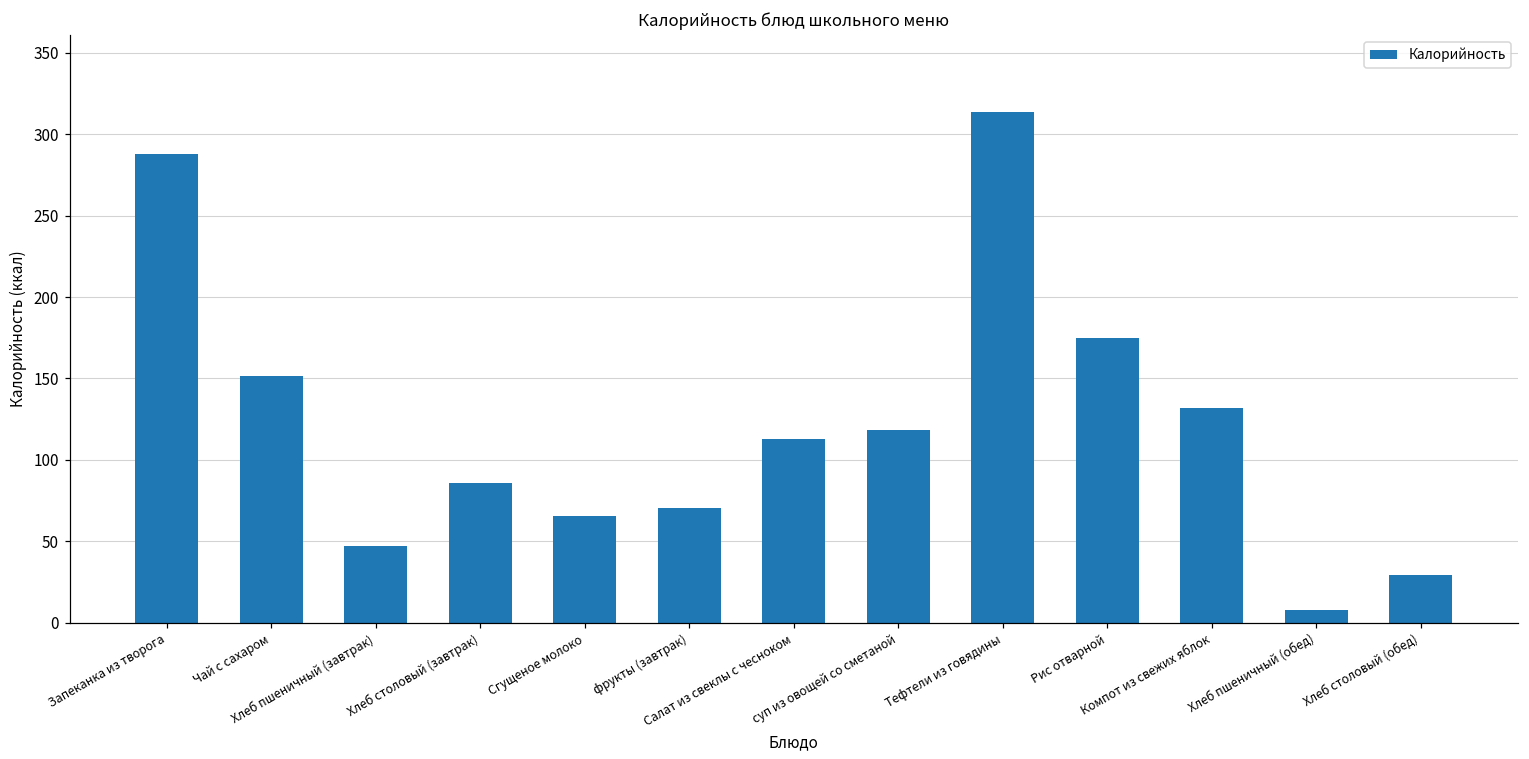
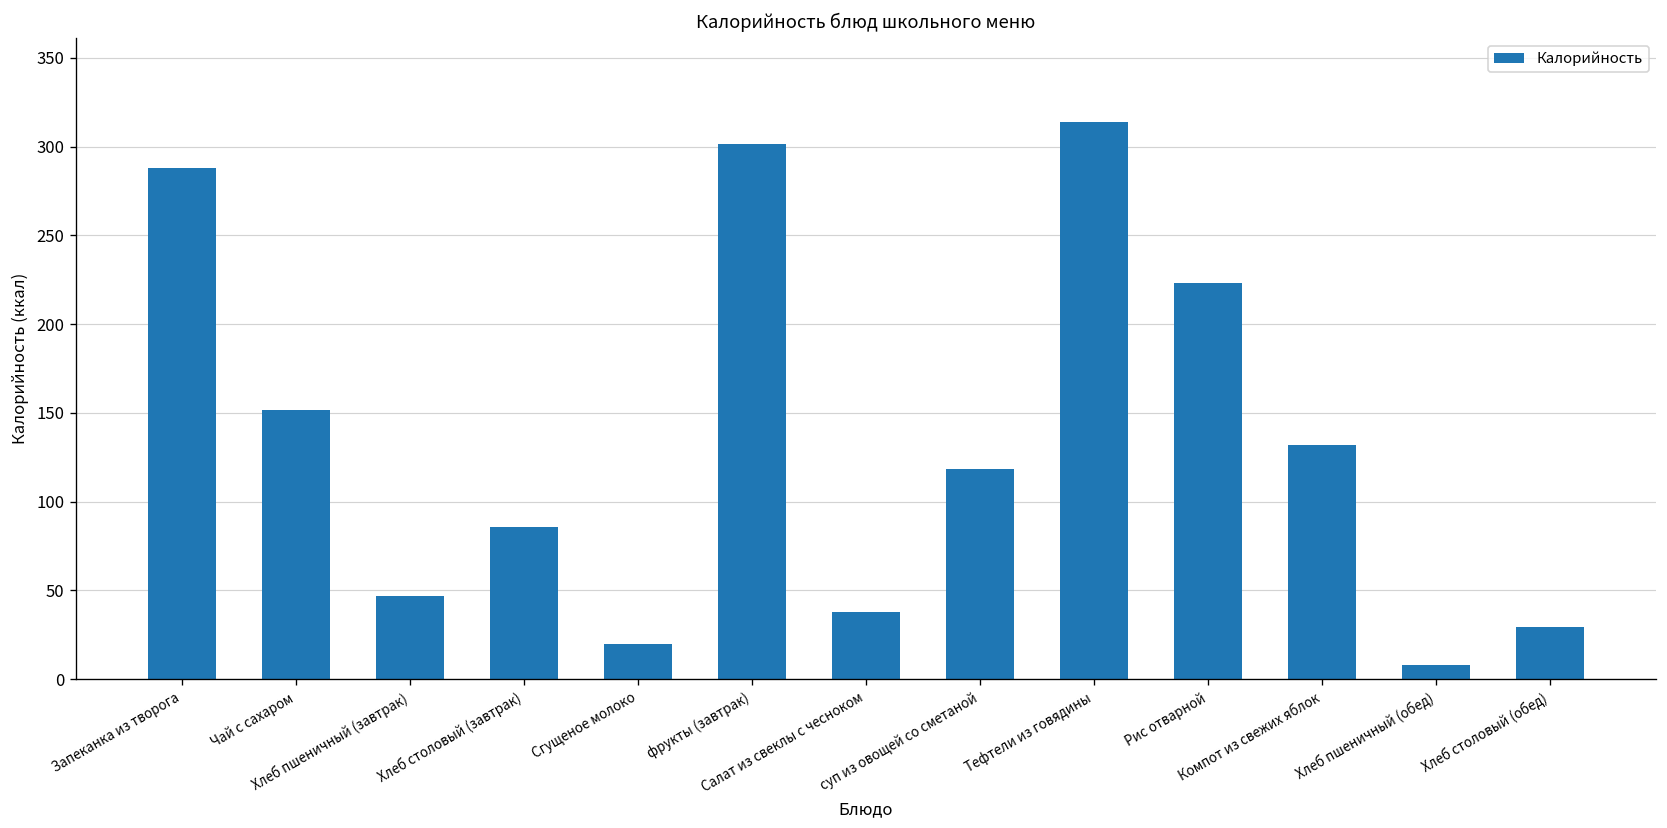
Сгущеное молоко: 66 -> 20
фрукты (завтрак): 71 -> 301
Салат из свеклы с чесноком: 113 -> 38
Рис отварной: 175 -> 223
